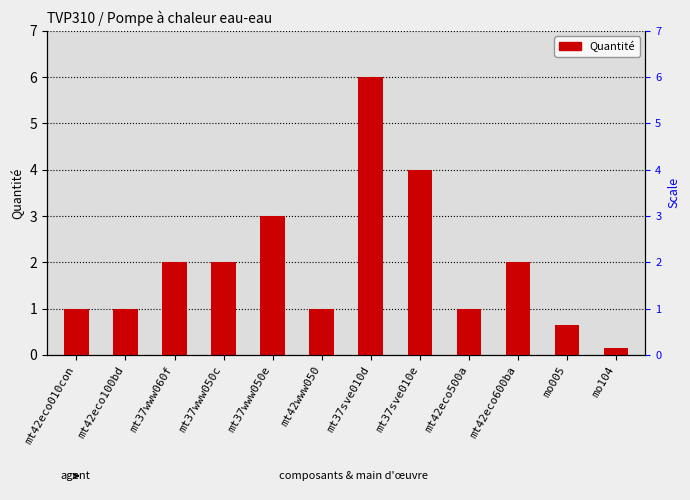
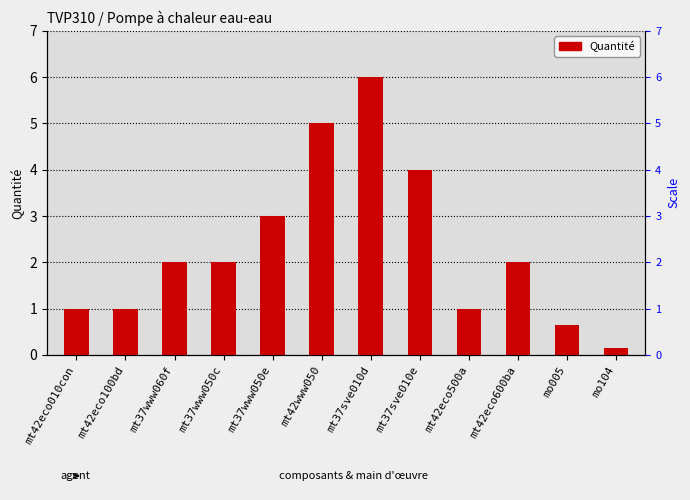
mt42www050: 1 -> 5
